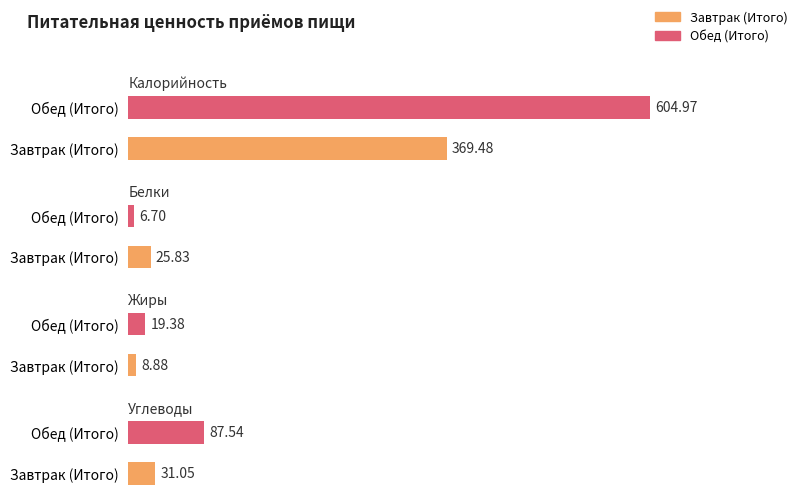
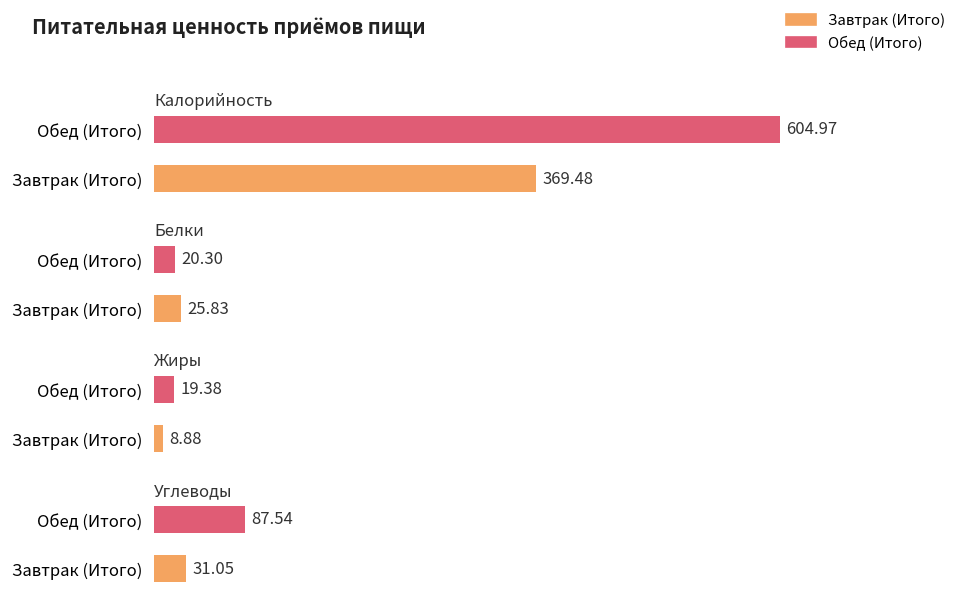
Белки, Обед (Итого): 6.70 -> 20.30
